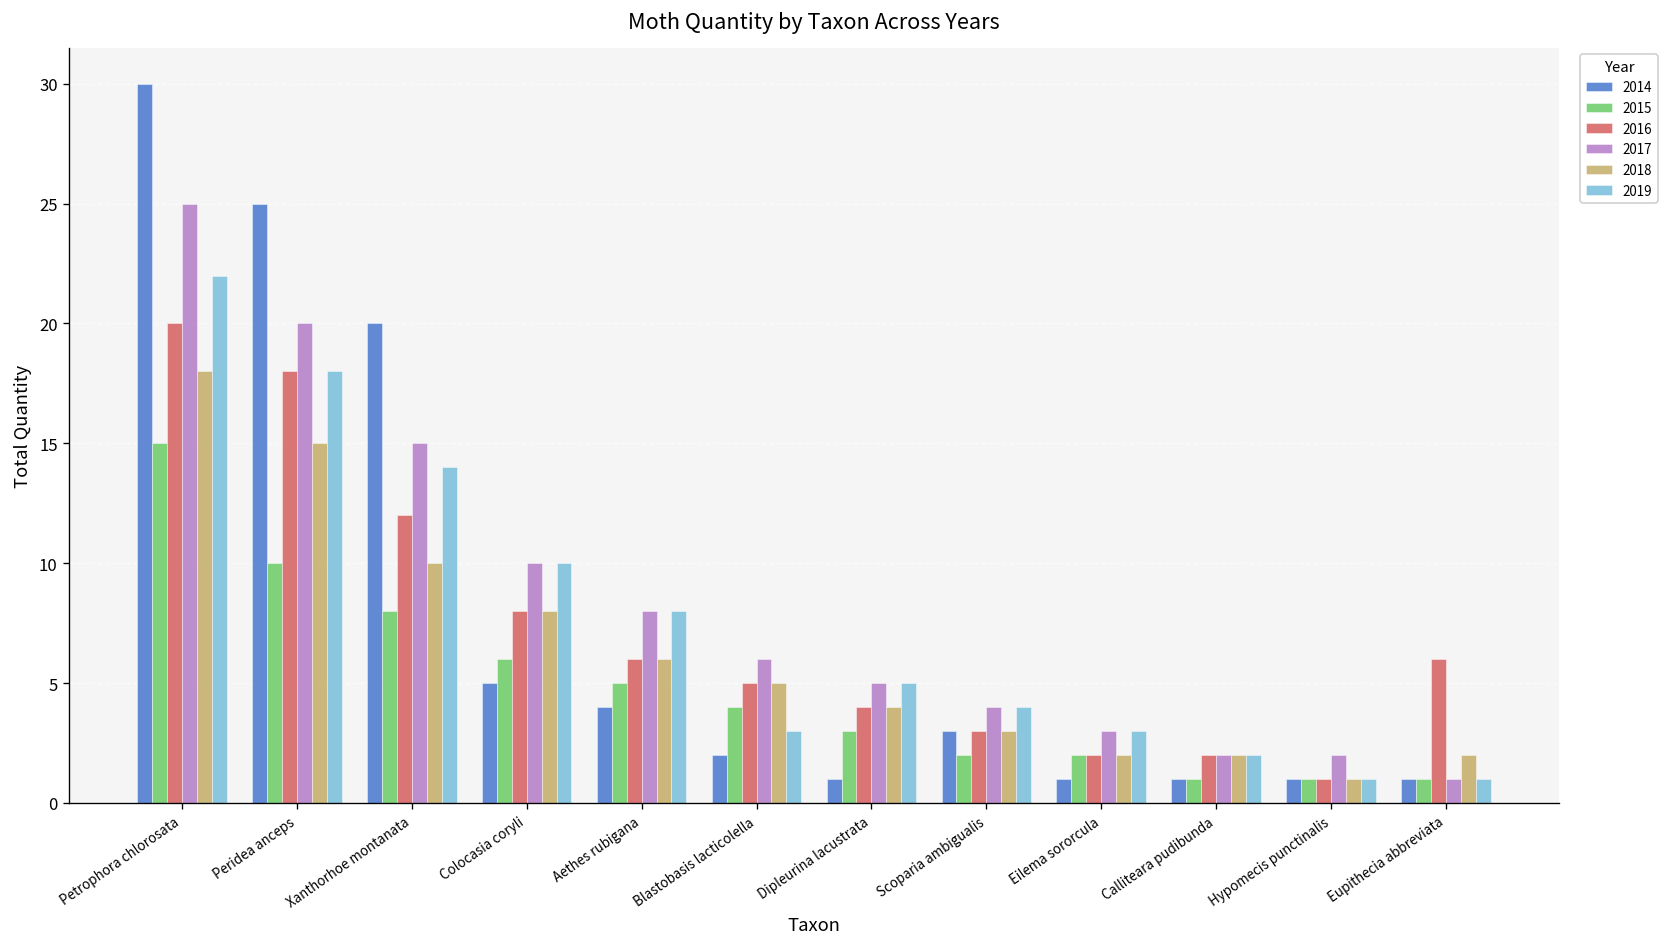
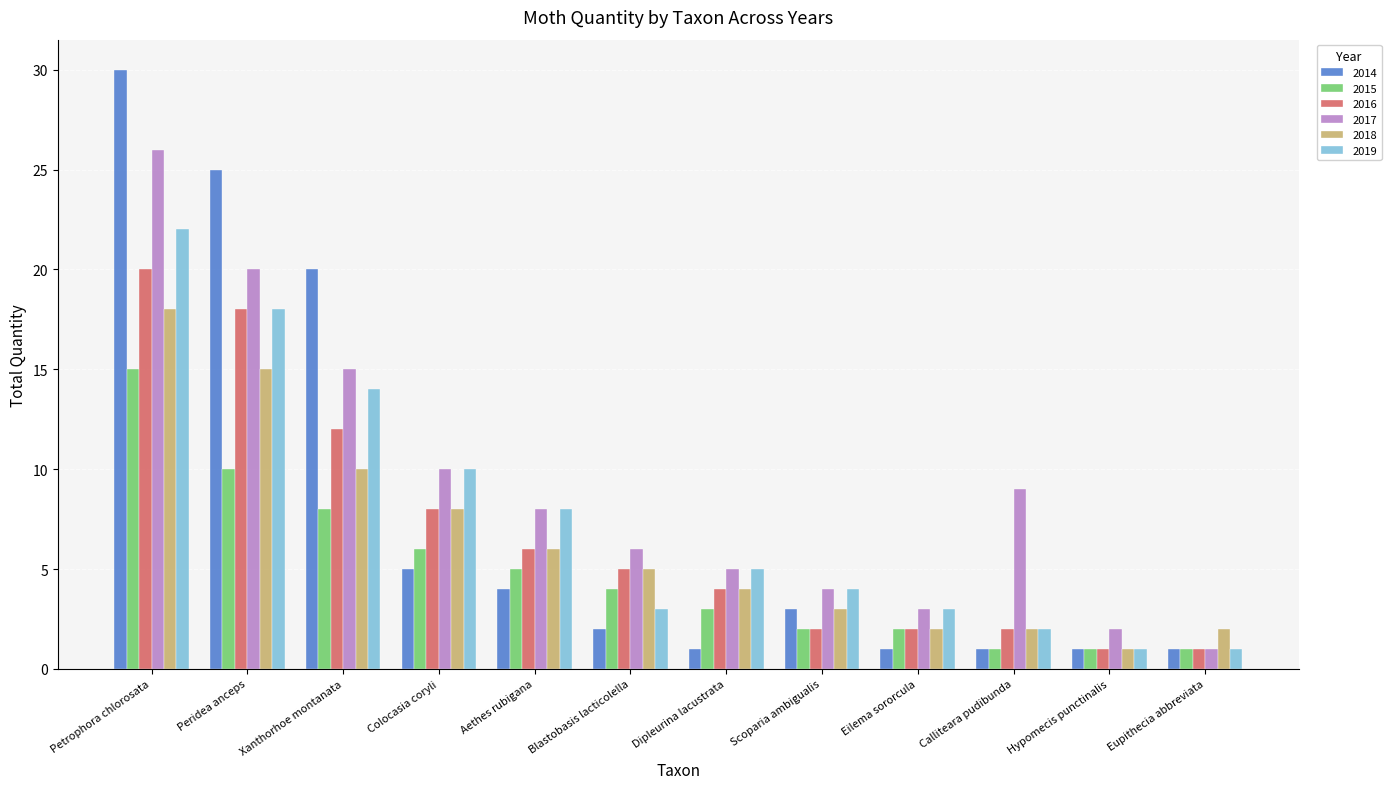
2017, Petrophora chlorosata: 25 -> 26
2016, Scoparia ambigualis: 3 -> 2
2017, Calliteara pudibunda: 2 -> 9
2016, Eupithecia abbreviata: 6 -> 1
